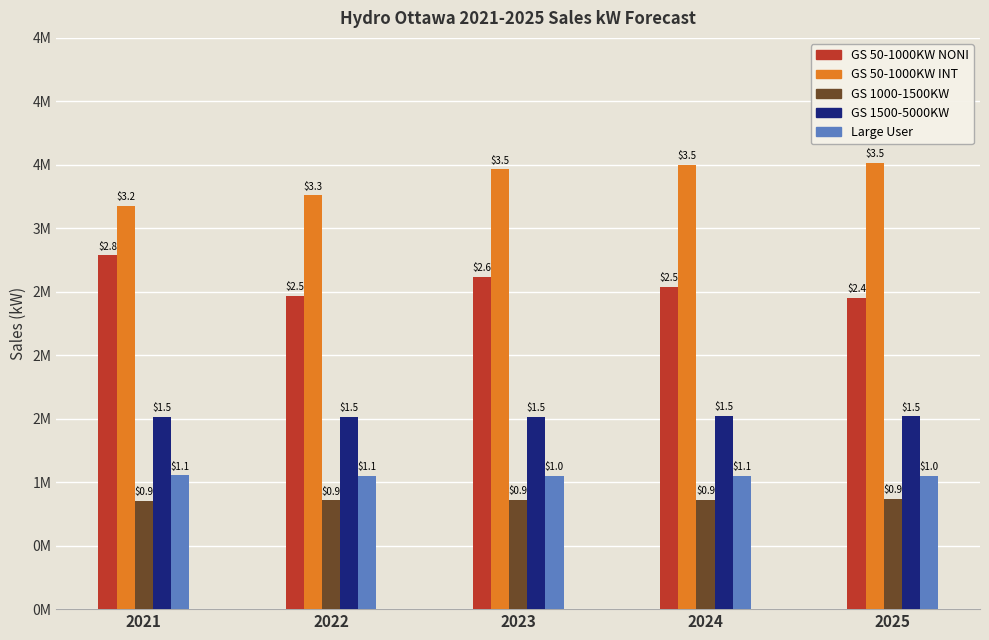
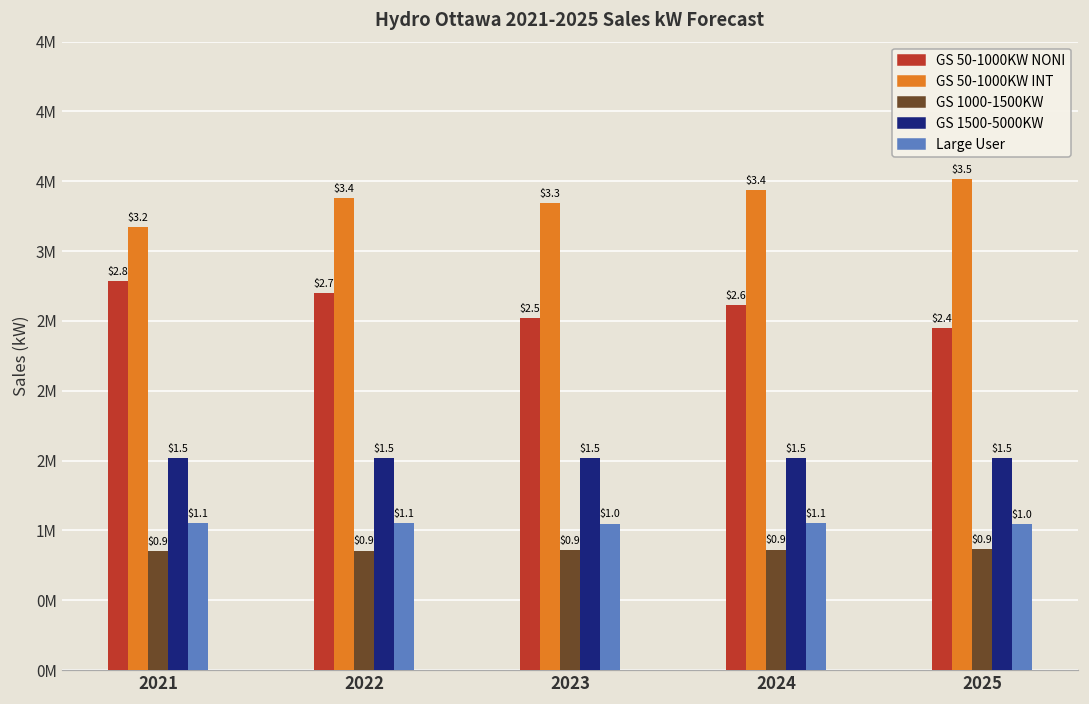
GS 50-1000KW NONI, 2022: $2.5 -> $2.7
GS 50-1000KW INT, 2022: $3.3 -> $3.4
GS 50-1000KW NONI, 2023: $2.6 -> $2.5
GS 50-1000KW INT, 2023: $3.5 -> $3.3
GS 50-1000KW NONI, 2024: $2.5 -> $2.6
GS 50-1000KW INT, 2024: $3.5 -> $3.4
